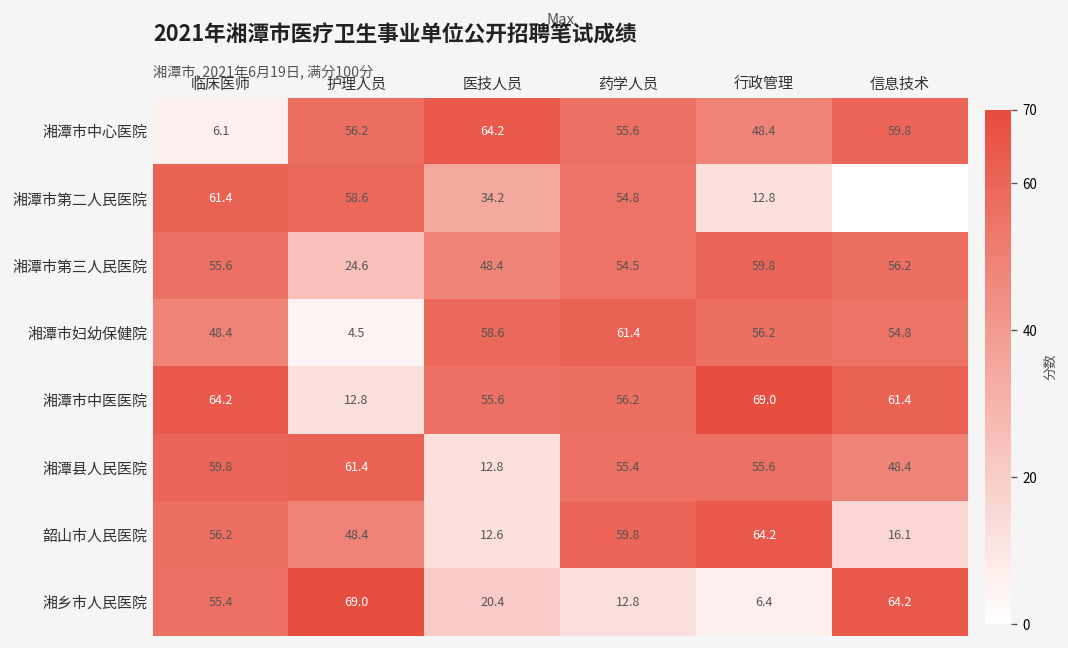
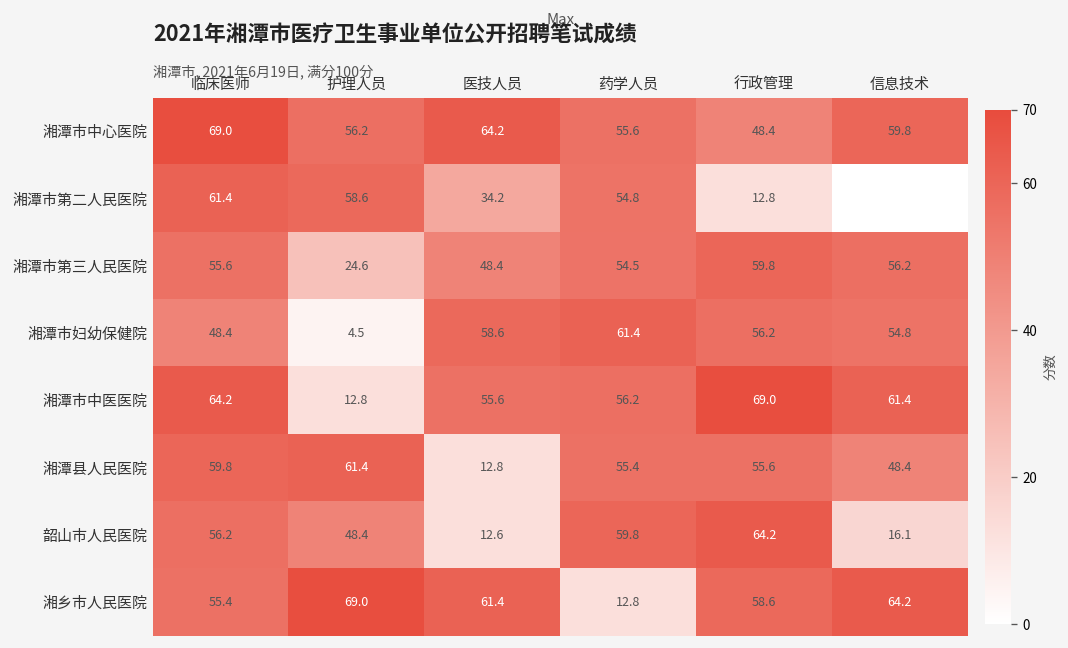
湘潭市中心医院, 临床医师: 6.1 -> 69.0
湘乡市人民医院, 医技人员: 20.4 -> 61.4
湘乡市人民医院, 行政管理: 6.4 -> 58.6
